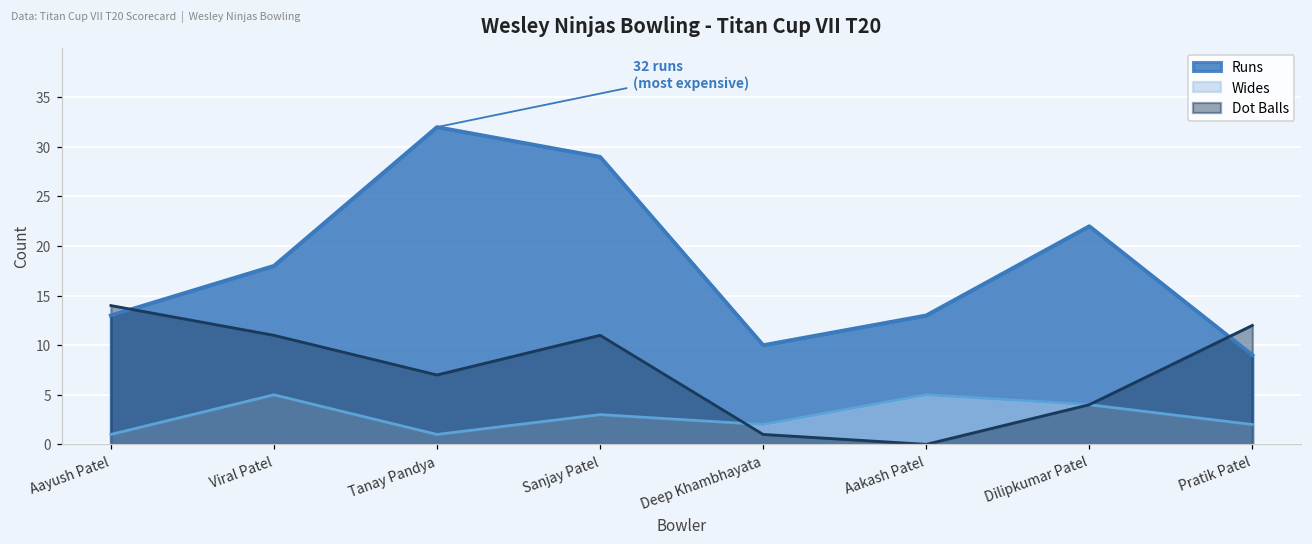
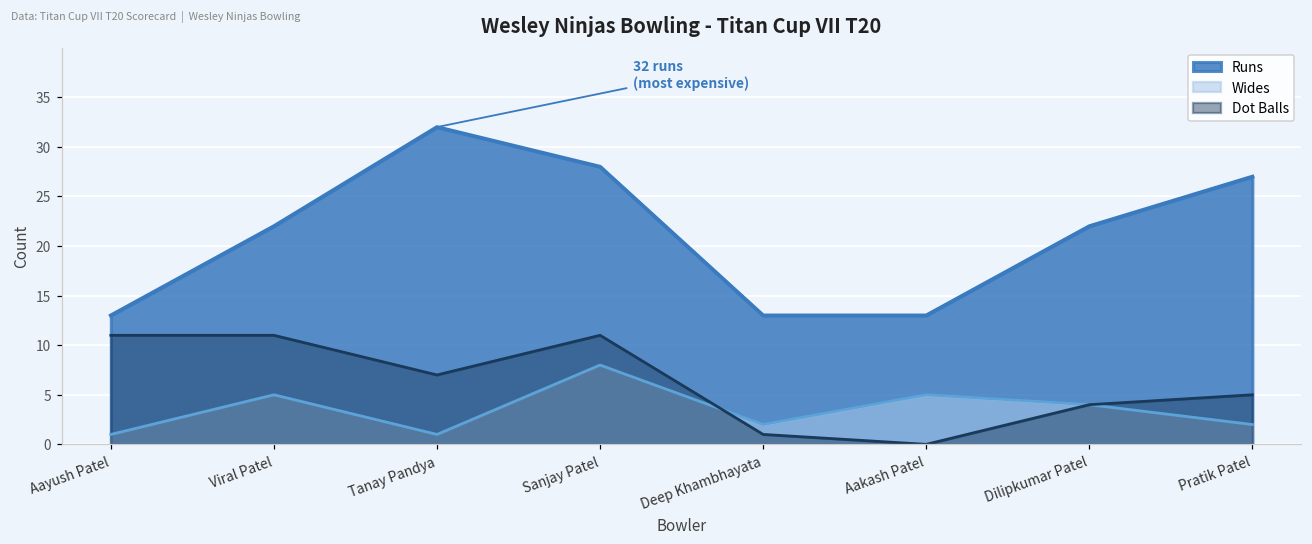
Dot Balls, Aayush Patel: 14 -> 11
Runs, Viral Patel: 18 -> 22
Runs, Sanjay Patel: 29 -> 28
Wides, Sanjay Patel: 3 -> 8
Runs, Deep Khambhayata: 10 -> 13
Runs, Pratik Patel: 9 -> 27
Dot Balls, Pratik Patel: 12 -> 5
